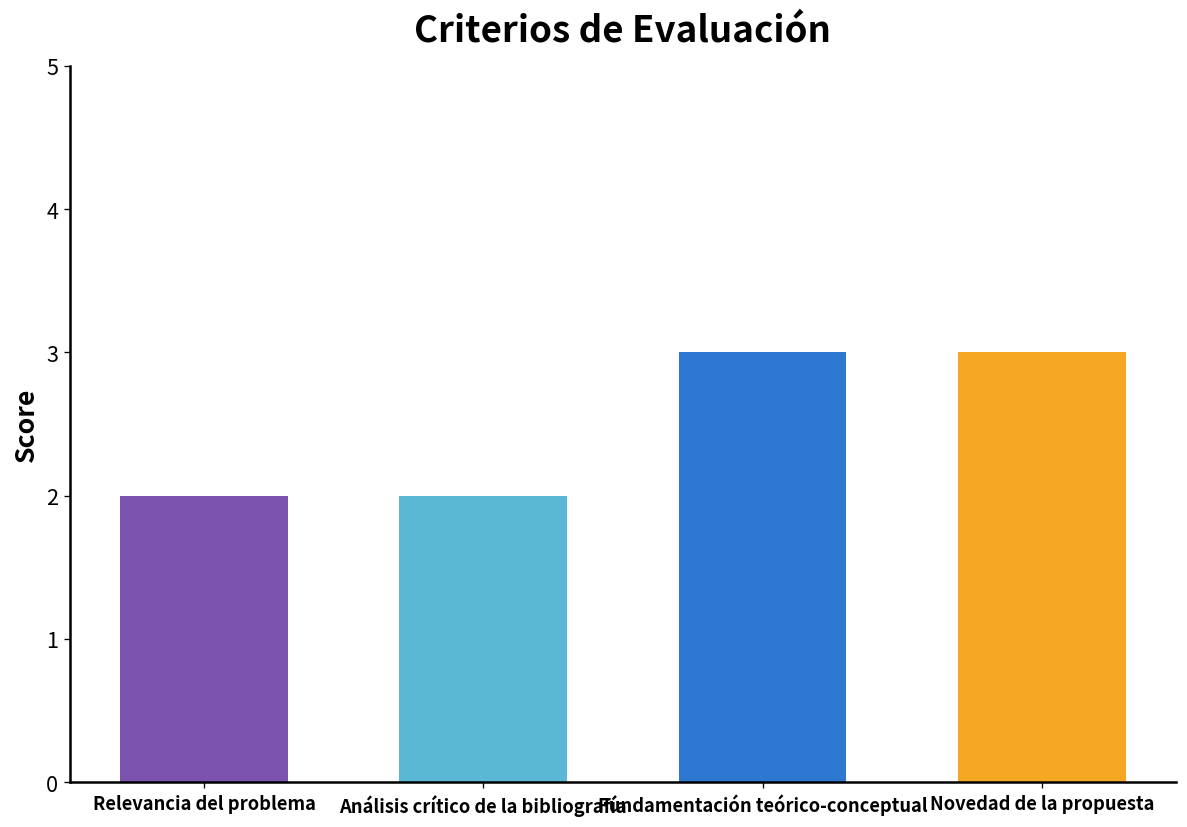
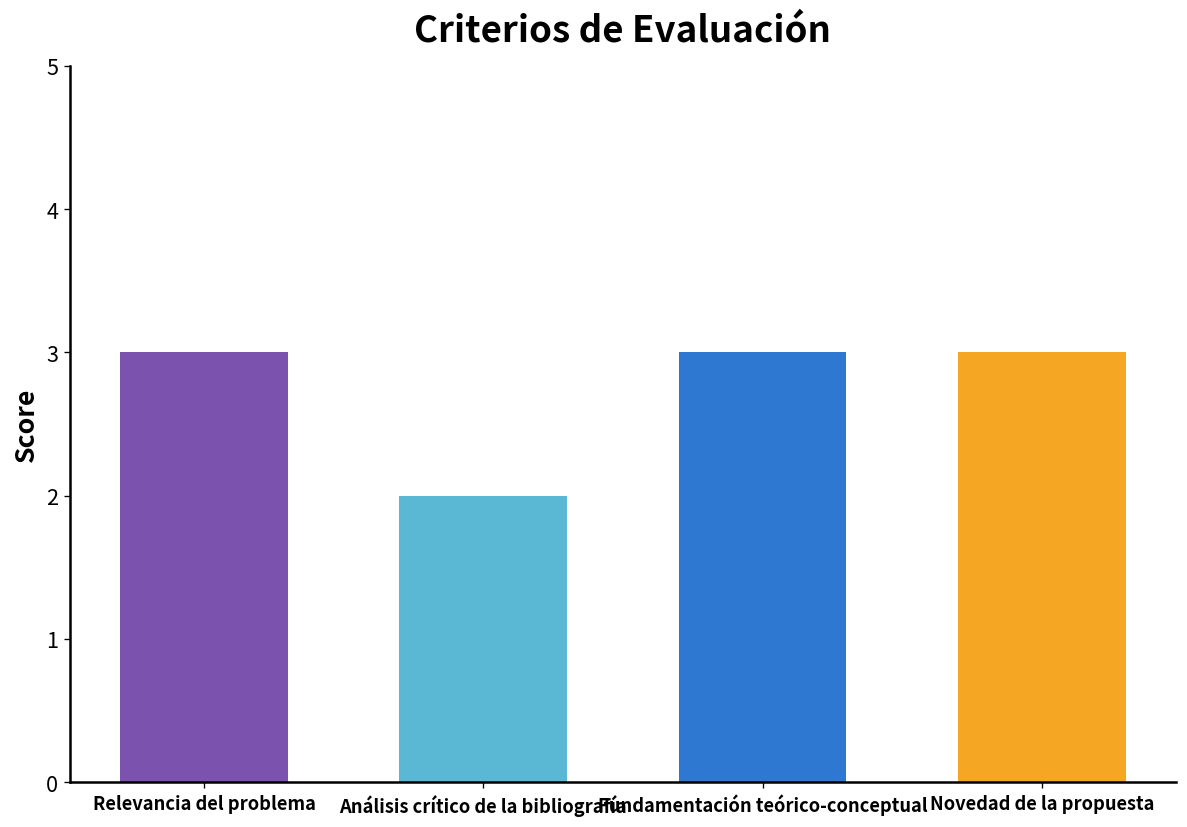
Relevancia del problema: 2 -> 3
